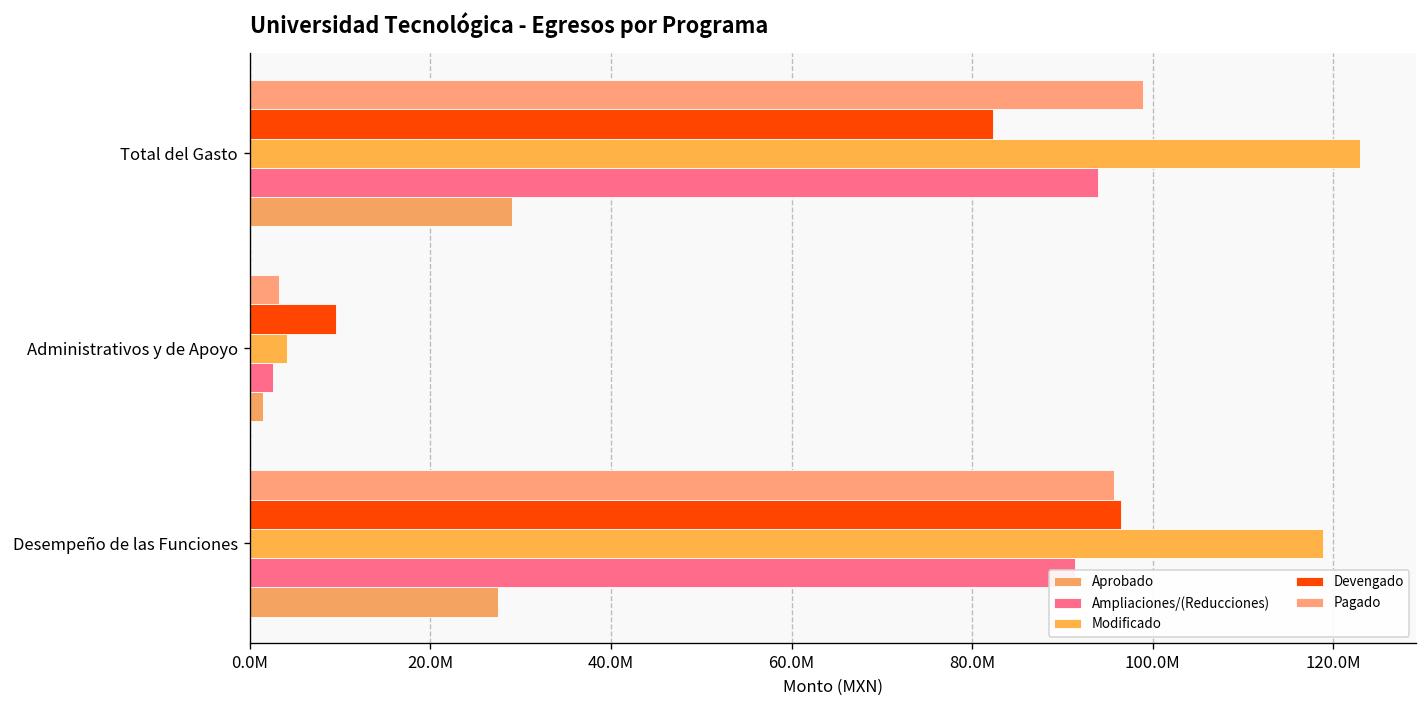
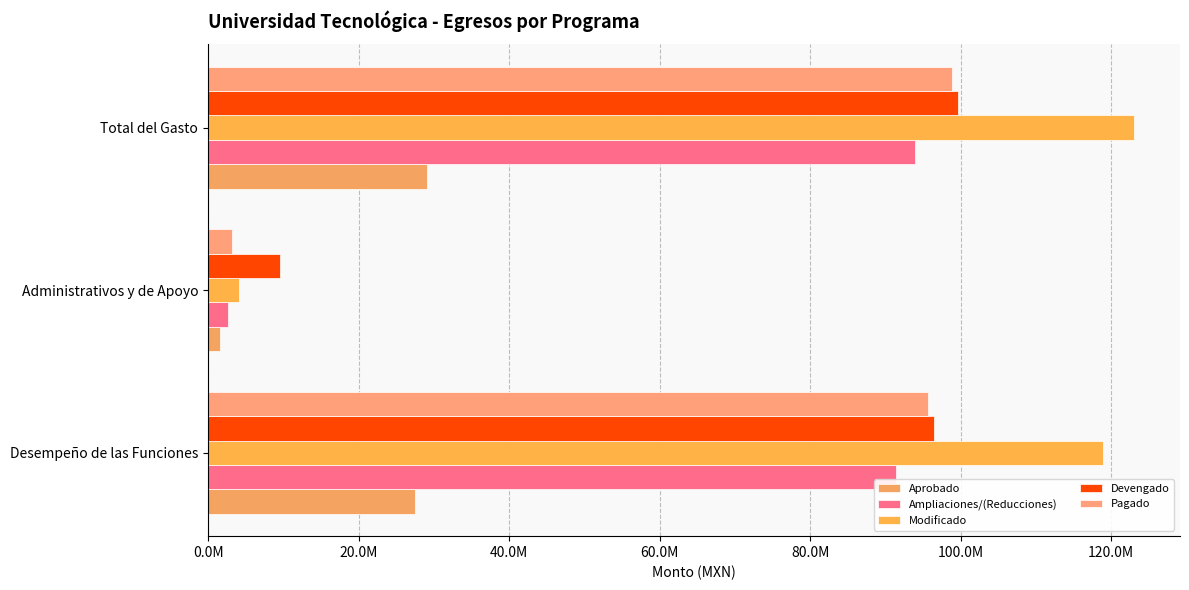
Devengado, Total del Gasto: 82000000 -> 100000000
